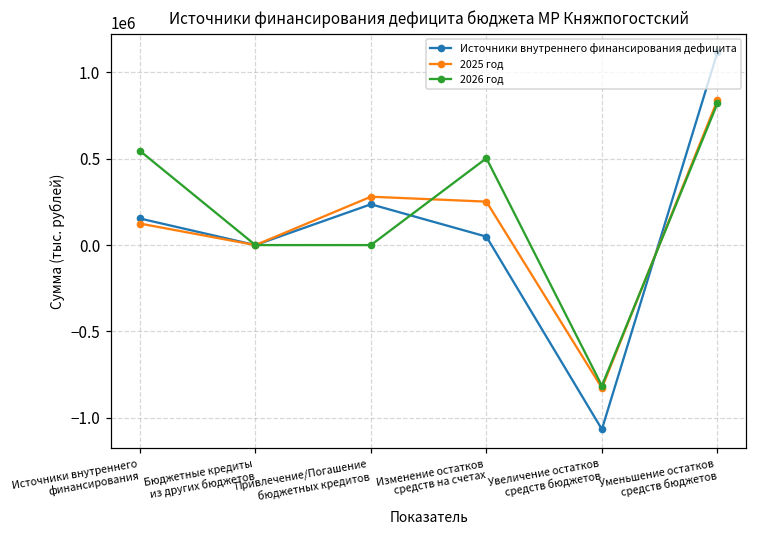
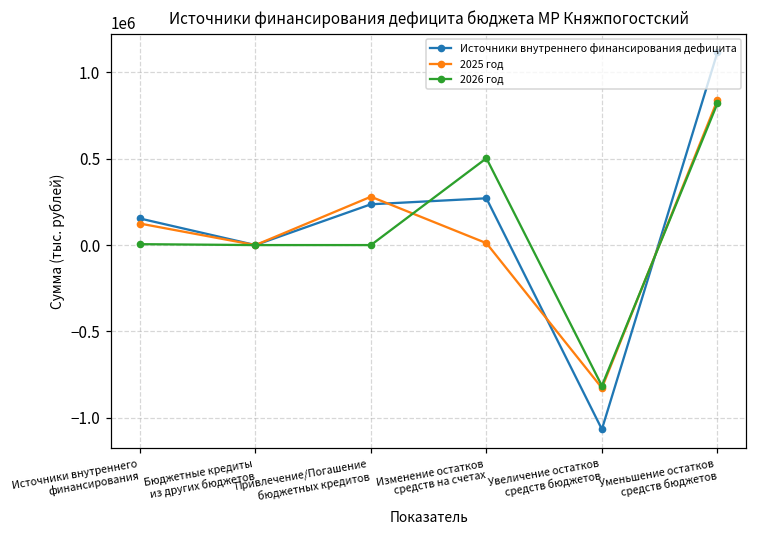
2026 год, Источники внутреннего финансирования: 550000 -> 10000
Источники внутреннего финансирования дефицита, Изменение остатков средств на счетах: 50000 -> 270000
2025 год, Изменение остатков средств на счетах: 250000 -> 10000
